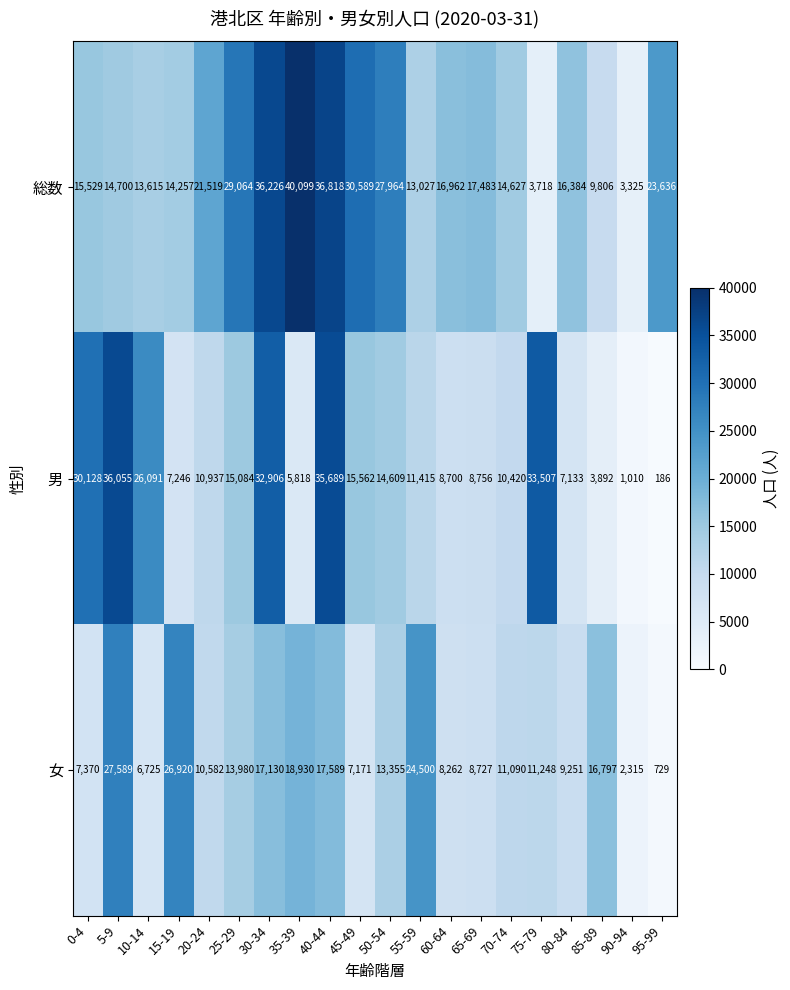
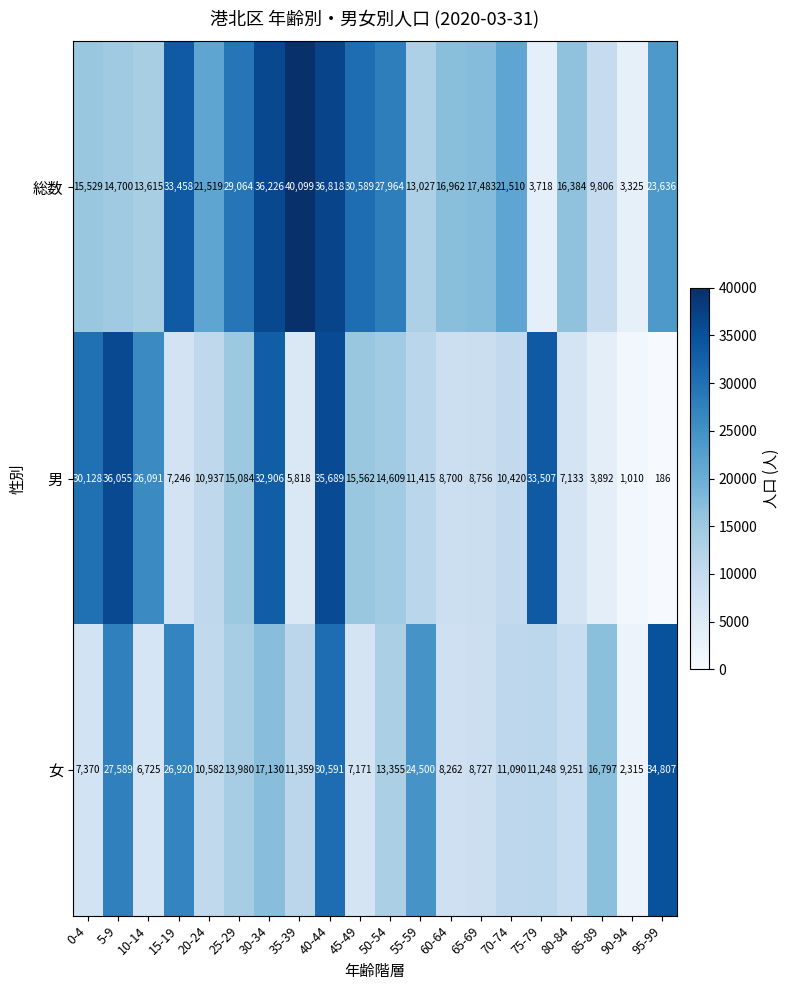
総数, 15-19: 14,257 -> 33,458
総数, 70-74: 14,627 -> 21,510
女, 35-39: 18,930 -> 11,359
女, 40-44: 17,589 -> 30,591
女, 95-99: 729 -> 34,807
